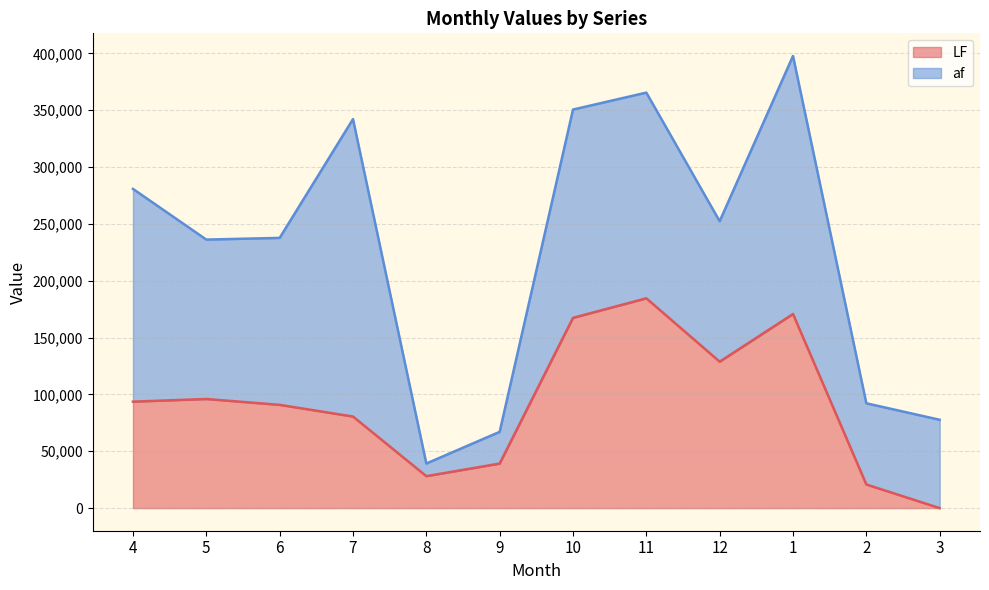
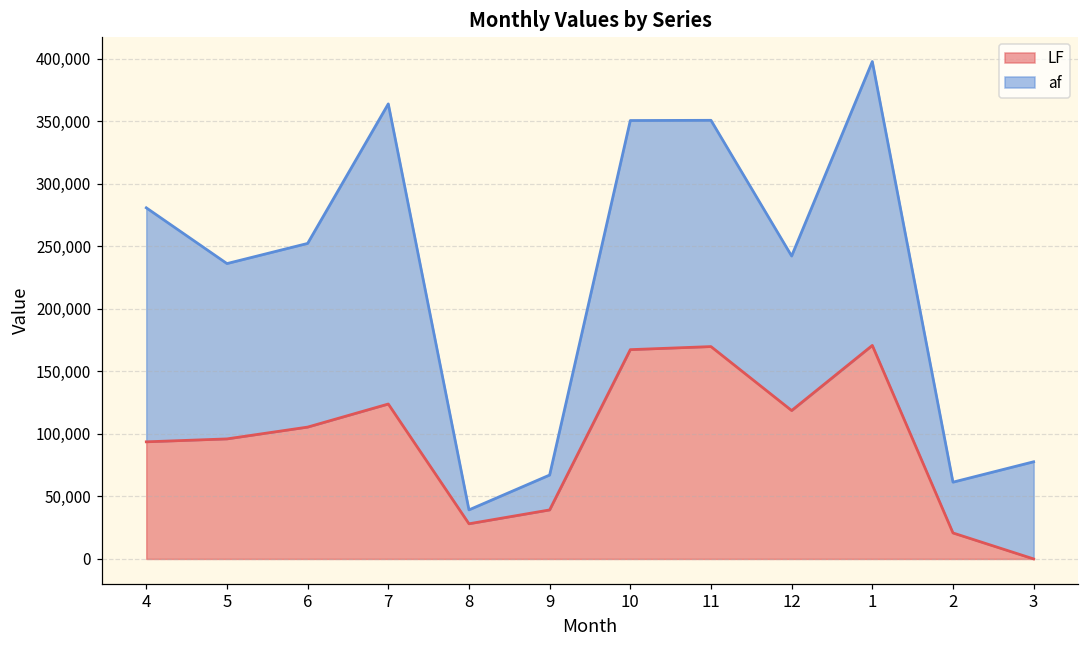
LF, 6: 91,000 -> 105,000
LF, 7: 81,000 -> 124,000
af, 7: 262,000 -> 240,000
LF, 11: 185,000 -> 170,000
LF, 12: 129,000 -> 119,000
af, 2: 71,000 -> 41,000
